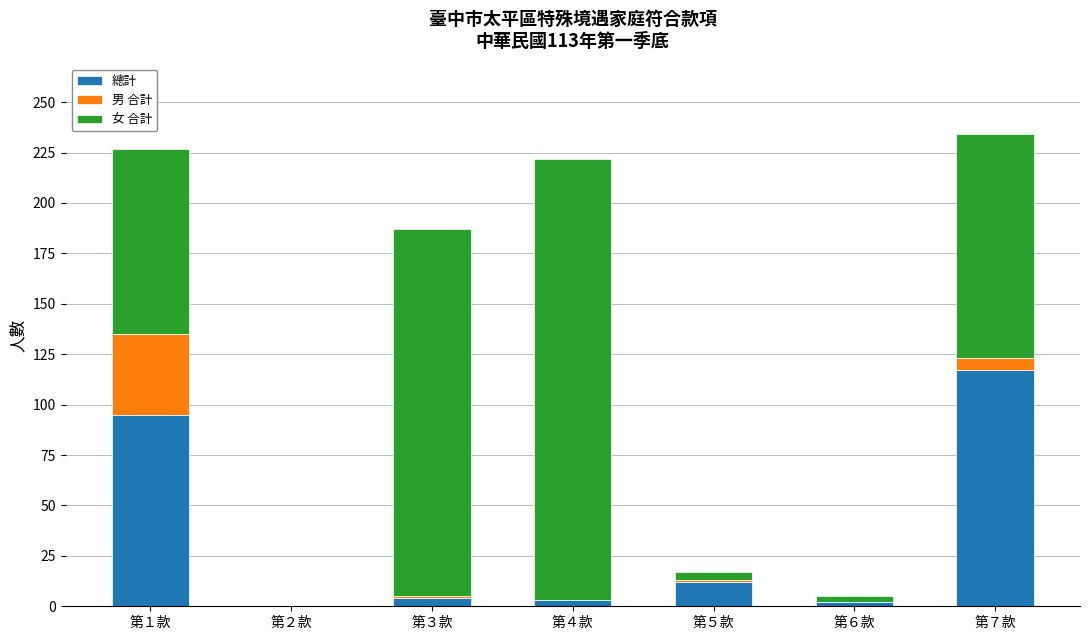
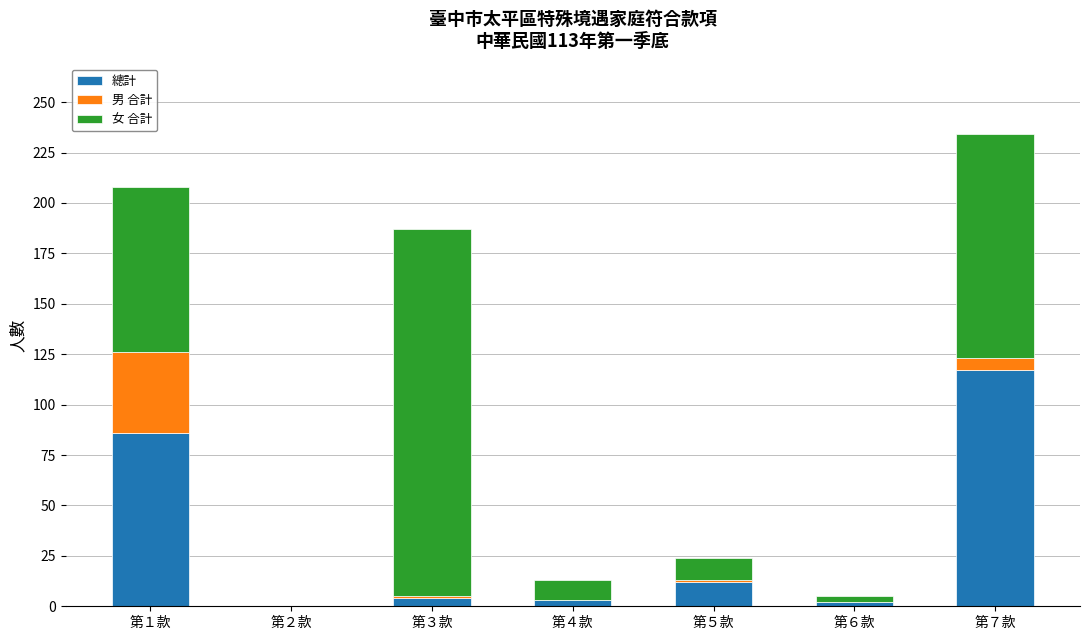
總計, 第１款: 95 -> 86
女 合計, 第１款: 92 -> 82
女 合計, 第４款: 219 -> 10
女 合計, 第５款: 4 -> 11
